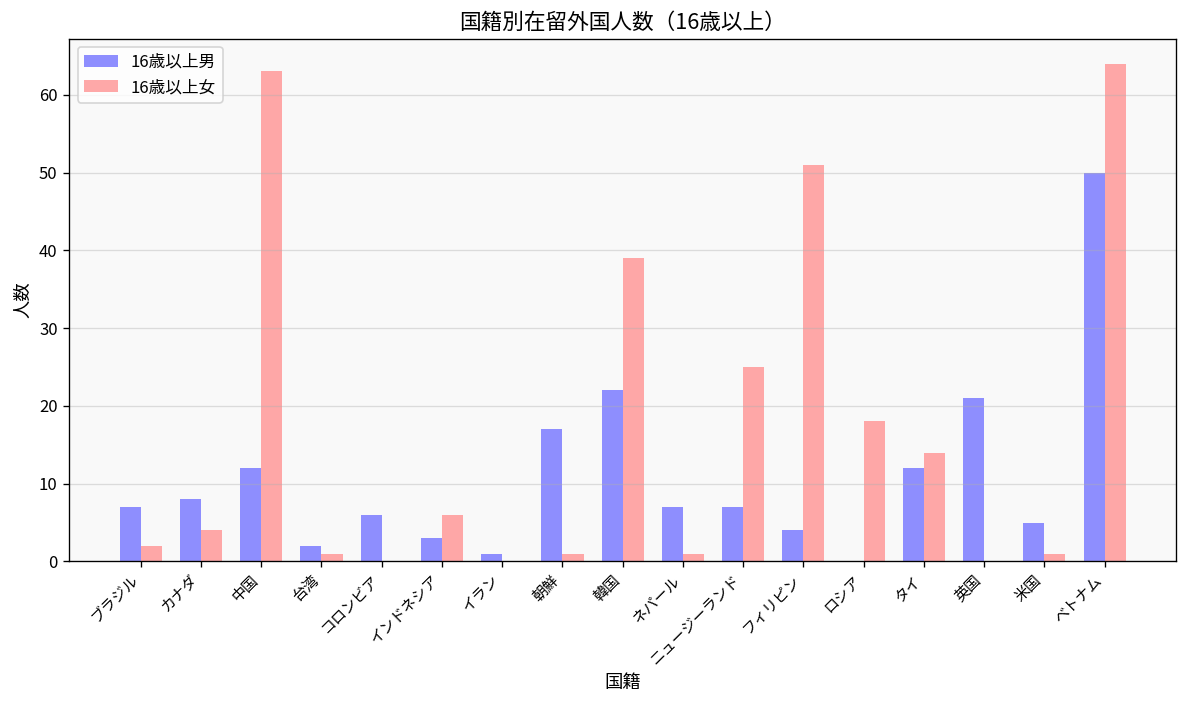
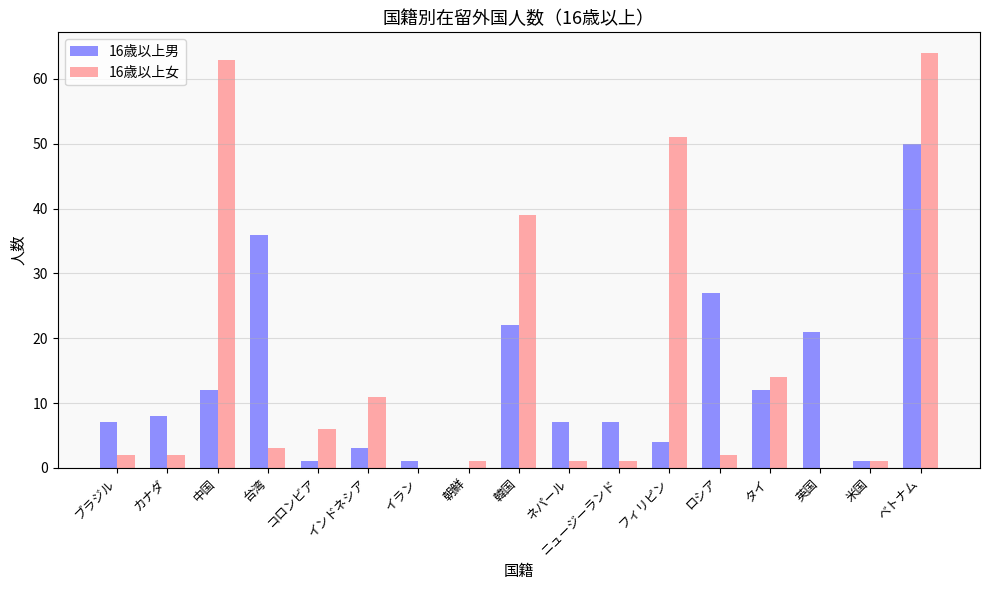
16歳以上女, カナダ: 4 -> 2
16歳以上男, 台湾: 2 -> 36
16歳以上女, 台湾: 1 -> 3
16歳以上男, コロンビア: 6 -> 1
16歳以上女, コロンビア: 0 -> 6
16歳以上女, インドネシア: 6 -> 11
16歳以上男, 朝鮮: 17 -> 0
16歳以上女, ニュージーランド: 25 -> 1
16歳以上男, ロシア: 0 -> 27
16歳以上女, ロシア: 18 -> 2
16歳以上男, 米国: 5 -> 1
